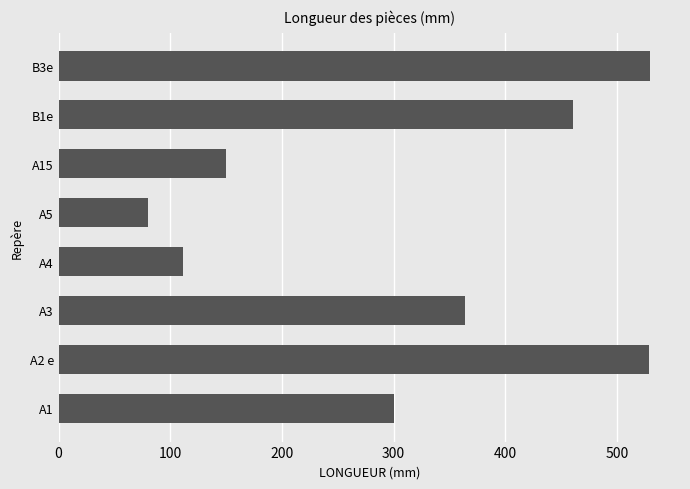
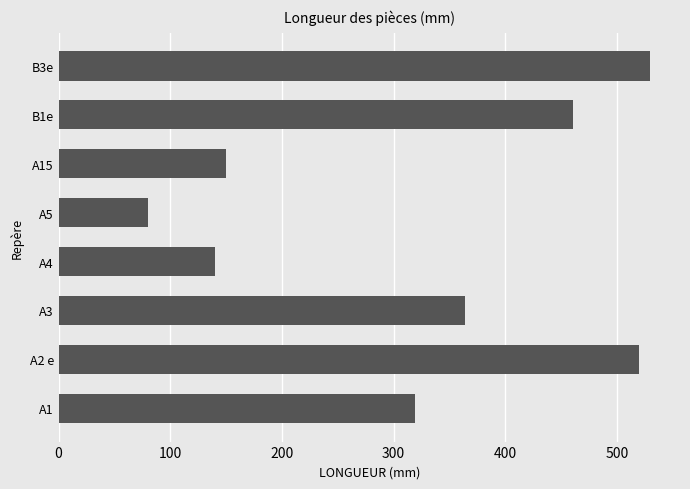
A4: 111 -> 140
A2 e: 529 -> 520
A1: 300 -> 319
